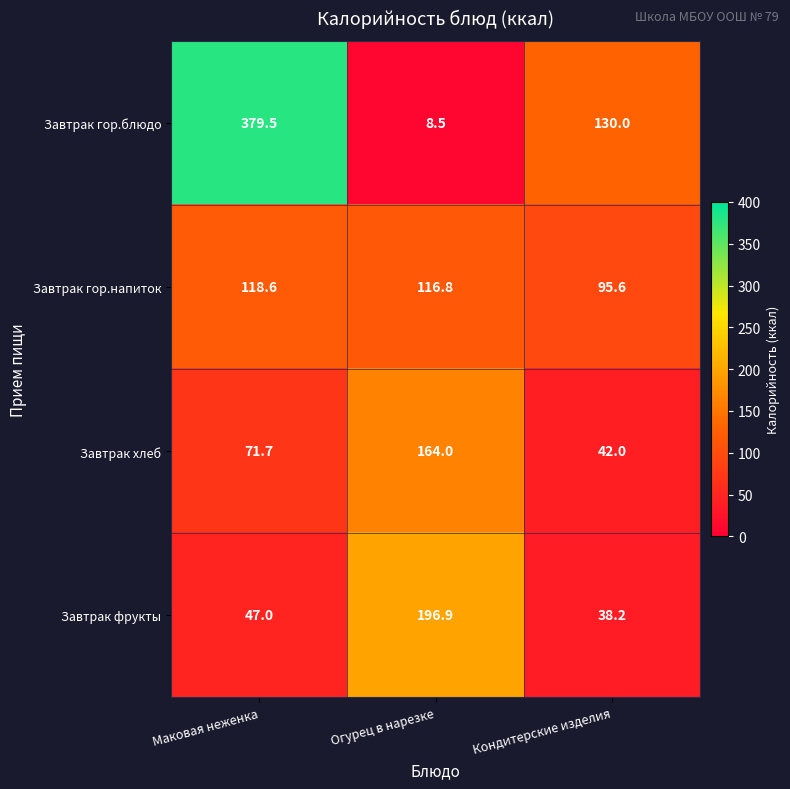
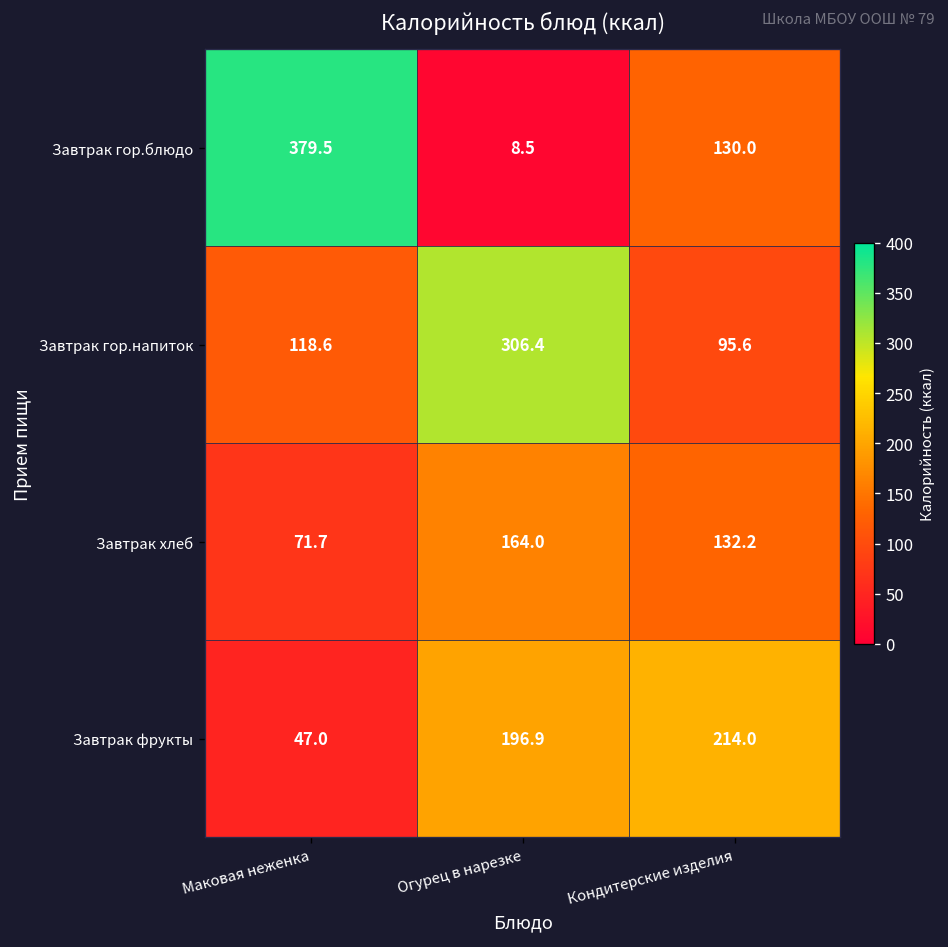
Завтрак гор.напиток, Огурец в нарезке: 116.8 -> 306.4
Завтрак хлеб, Кондитерские изделия: 42.0 -> 132.2
Завтрак фрукты, Кондитерские изделия: 38.2 -> 214.0
